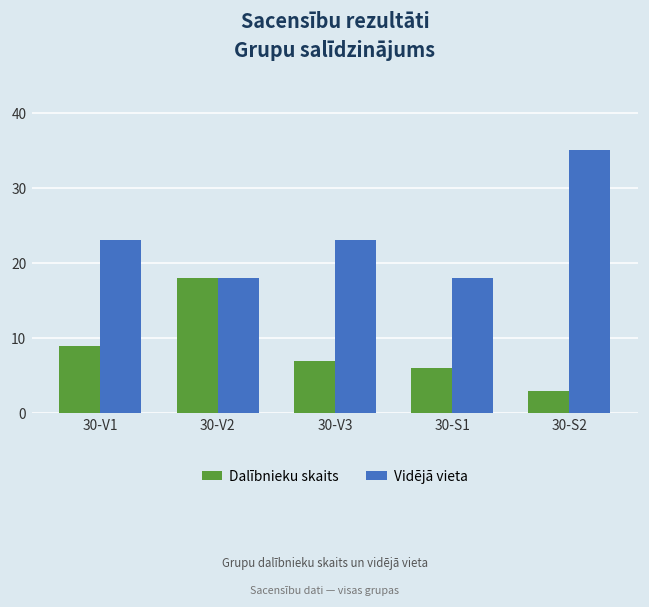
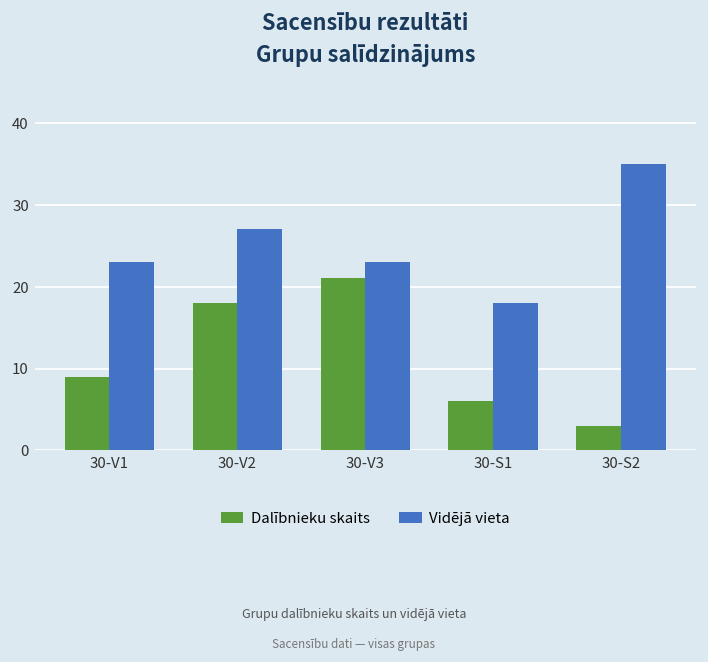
Vidējā vieta, 30-V2: 18 -> 27
Dalībnieku skaits, 30-V3: 7 -> 21
